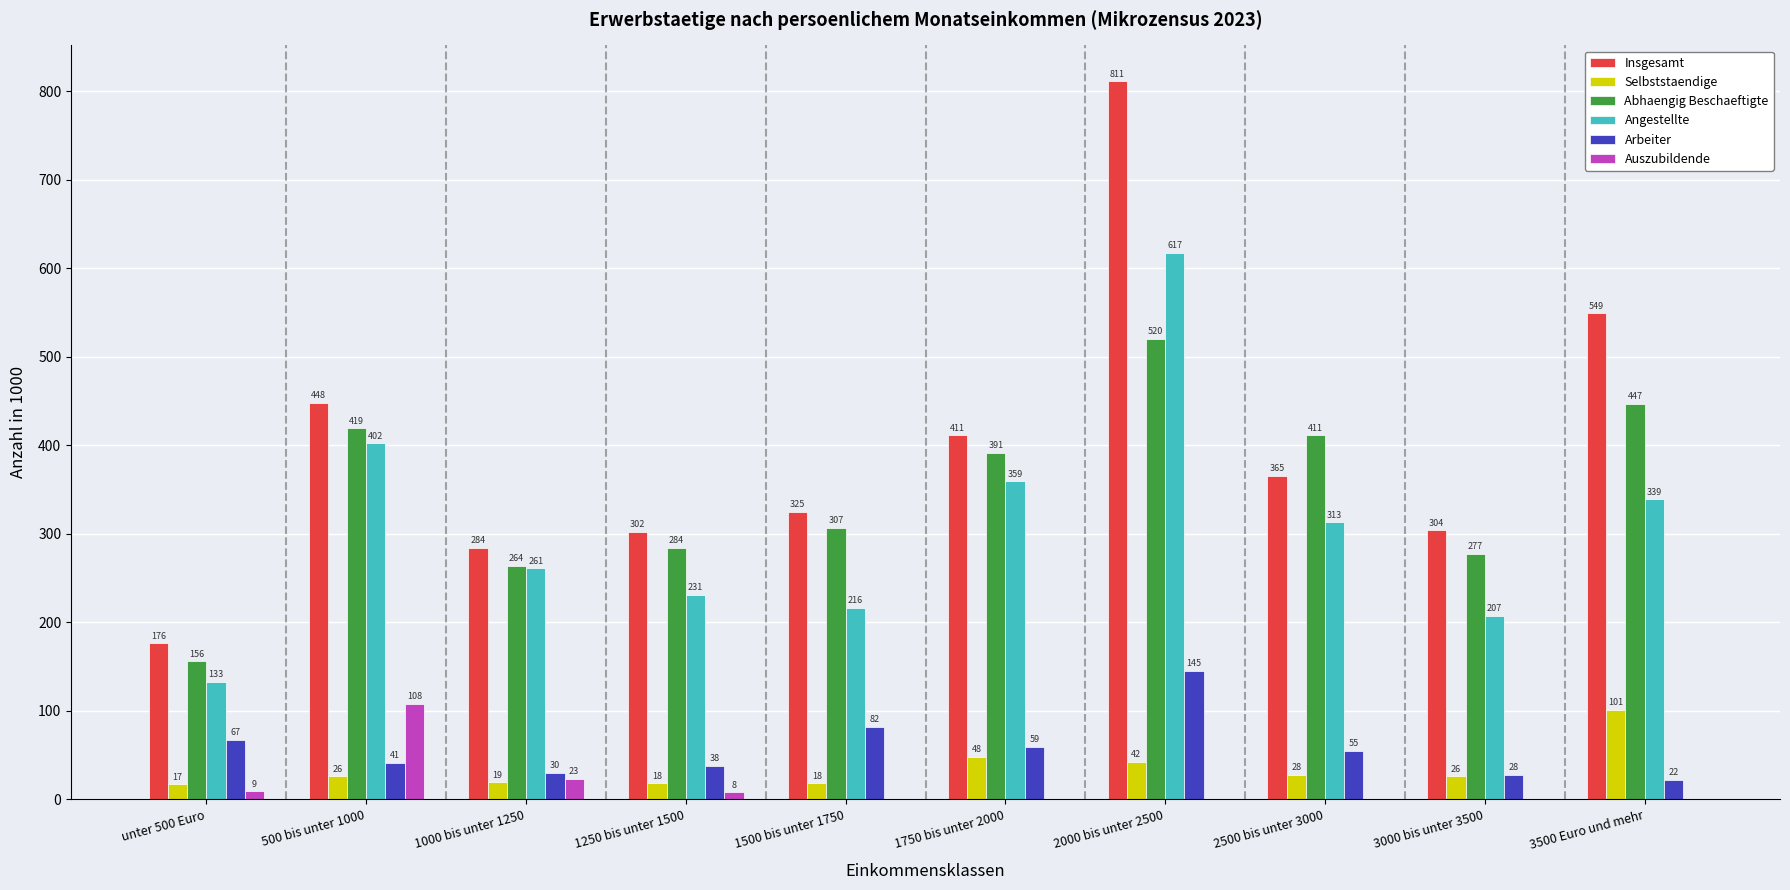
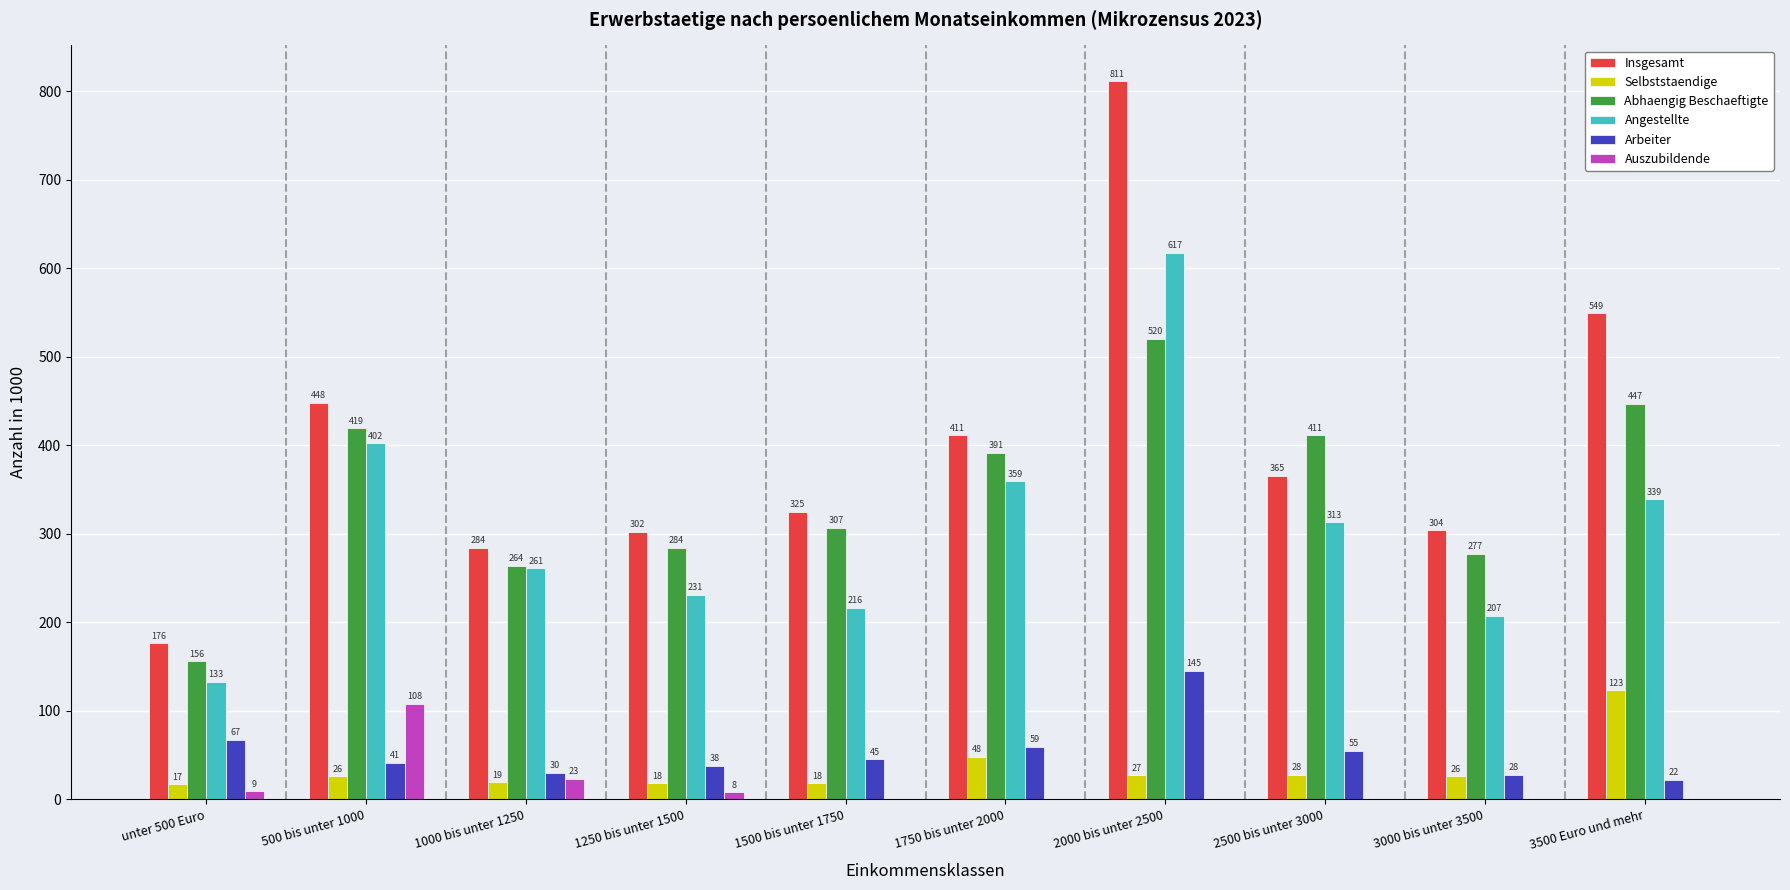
Arbeiter, 1500 bis unter 1750: 82 -> 45
Selbststaendige, 2000 bis unter 2500: 42 -> 27
Selbststaendige, 3500 Euro und mehr: 101 -> 123
